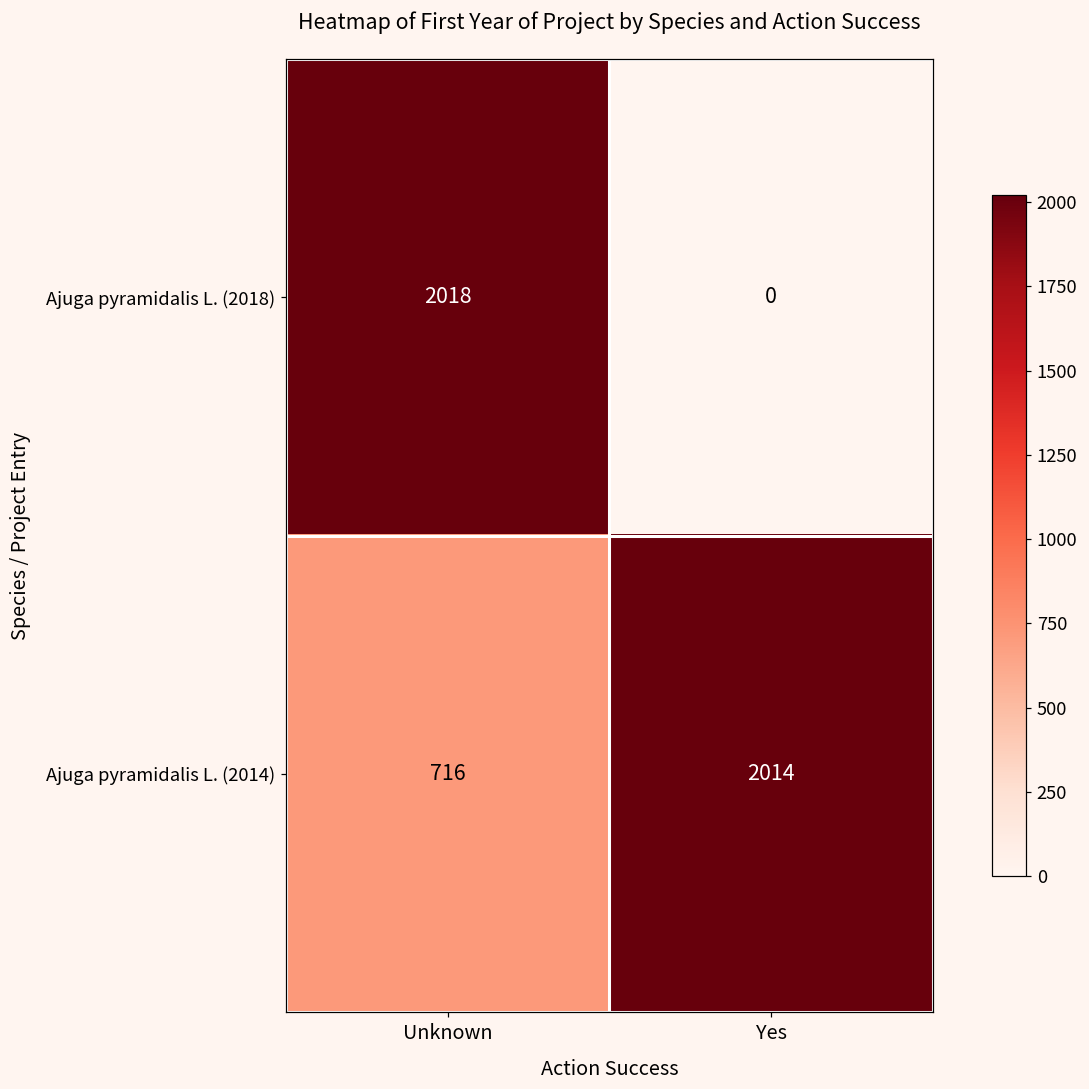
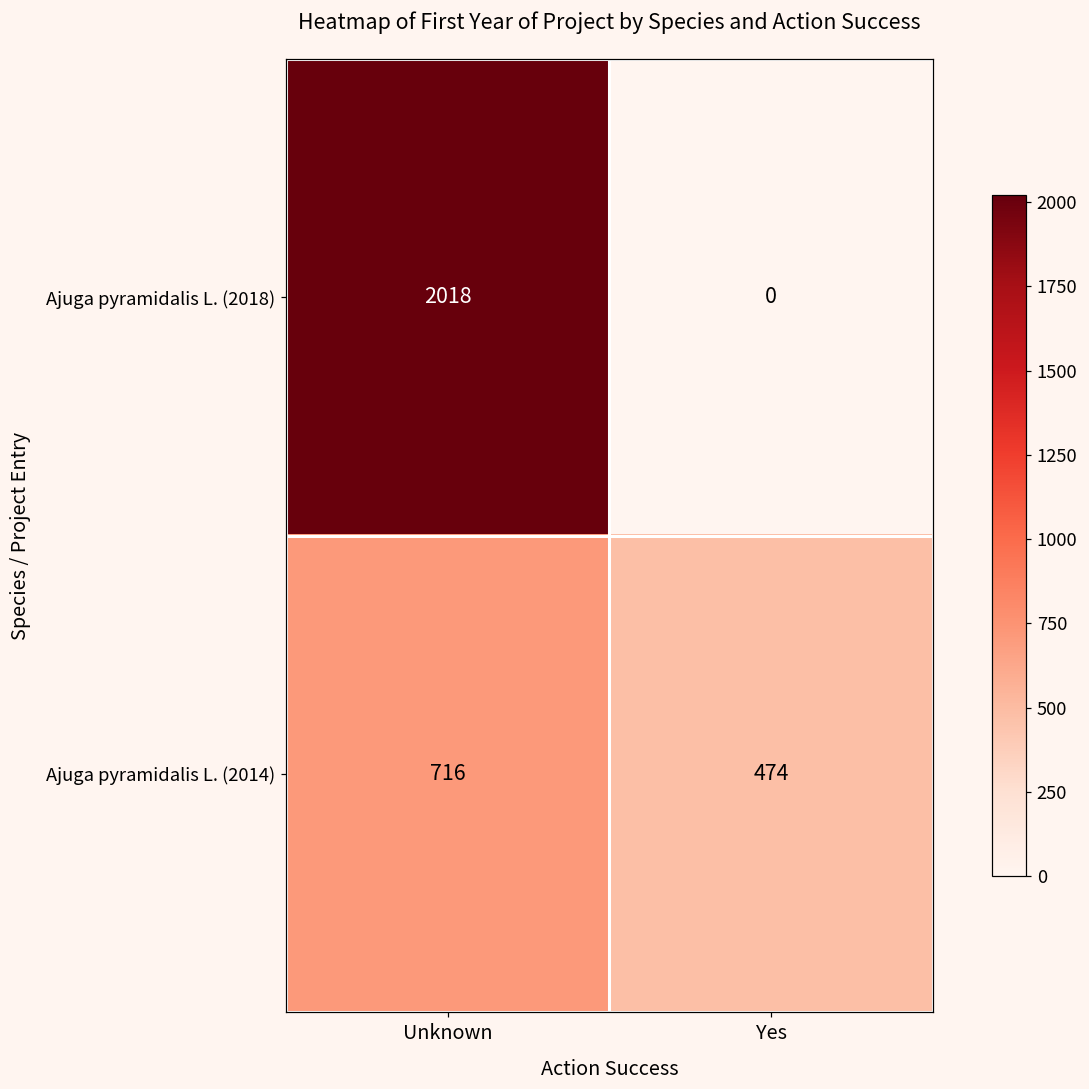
Ajuga pyramidalis L. (2014), Yes: 2014 -> 474
